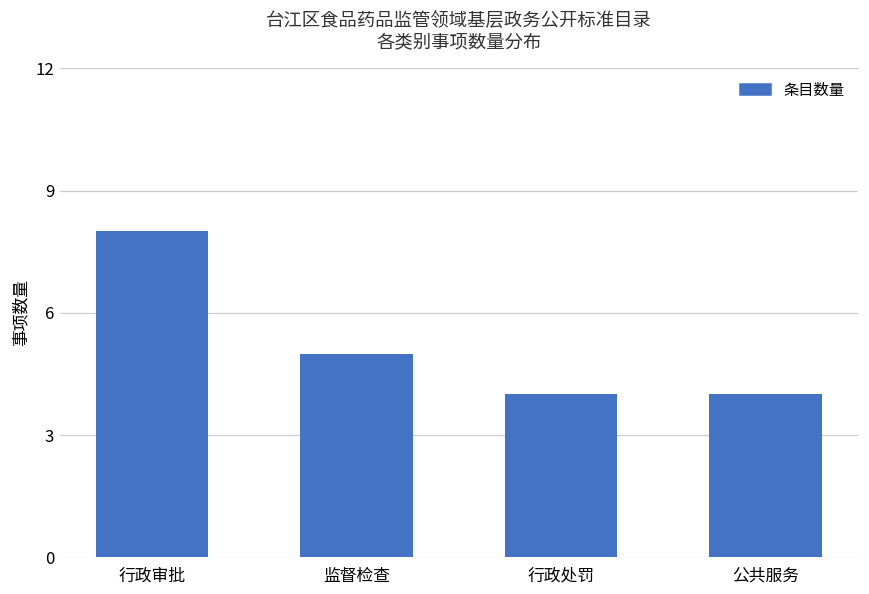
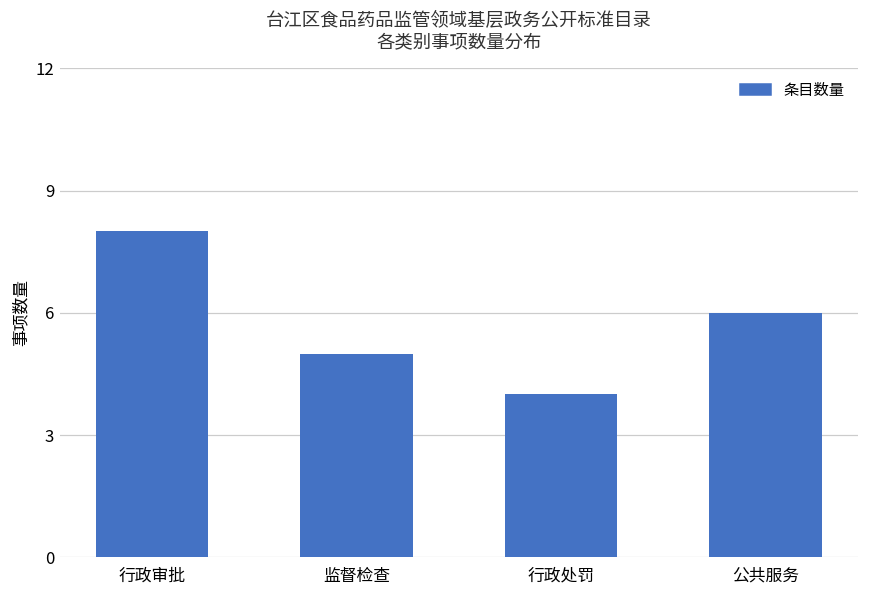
公共服务: 4 -> 6
